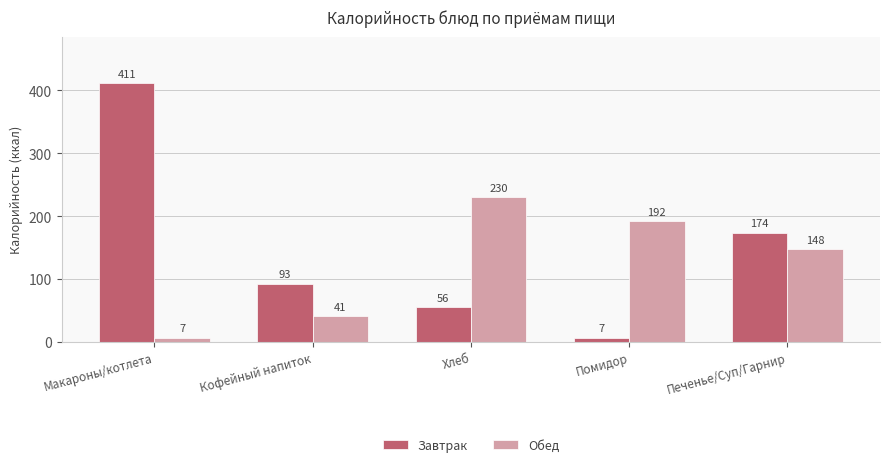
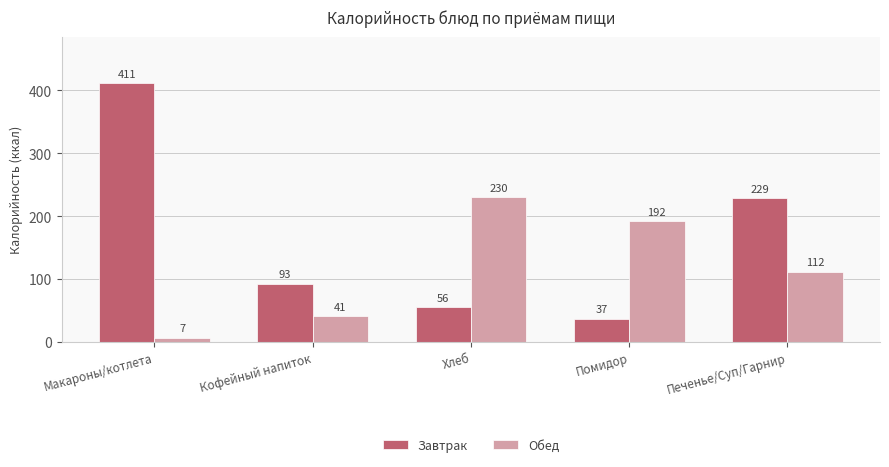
Завтрак, Помидор: 7 -> 37
Завтрак, Печенье/Суп/Гарнир: 174 -> 229
Обед, Печенье/Суп/Гарнир: 148 -> 112
